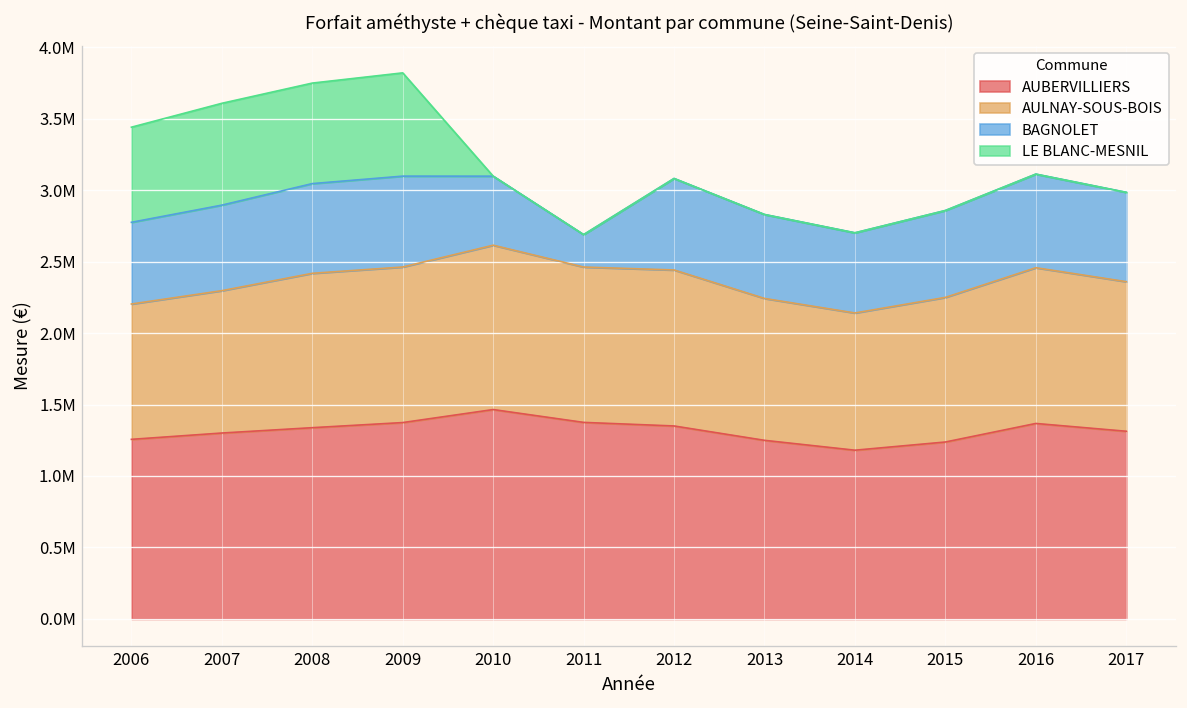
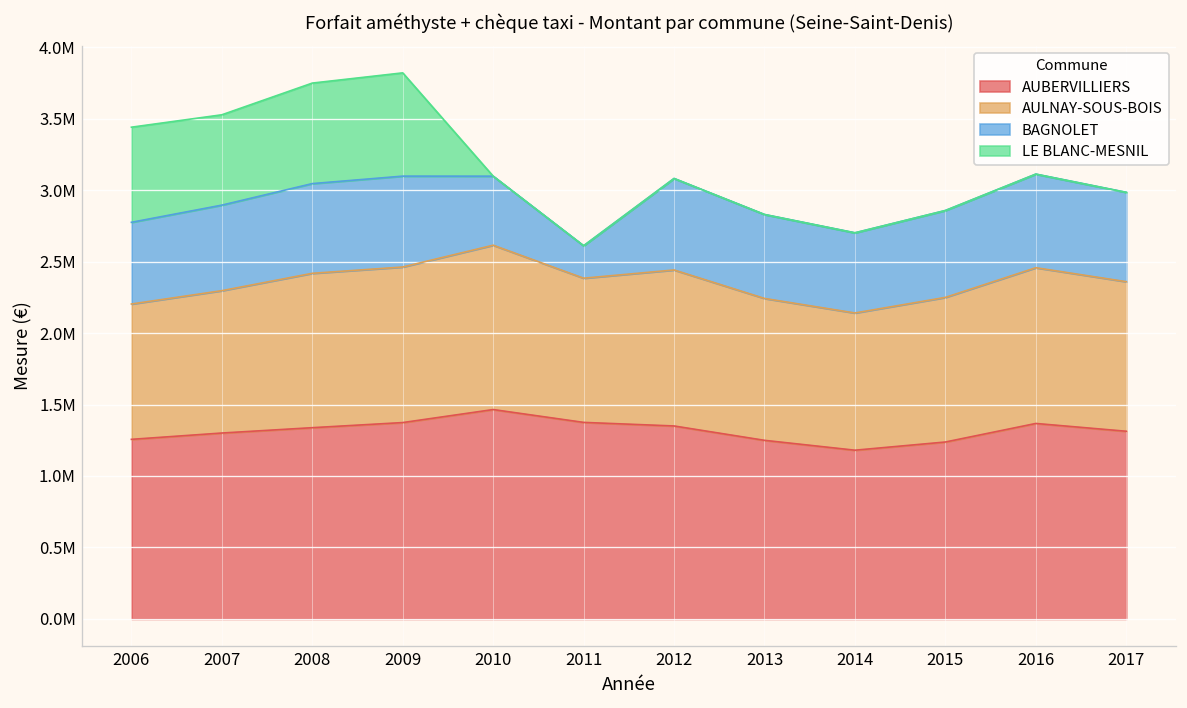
LE BLANC-MESNIL, 2007: 710000 -> 630000
AULNAY-SOUS-BOIS, 2011: 1090000 -> 1010000
